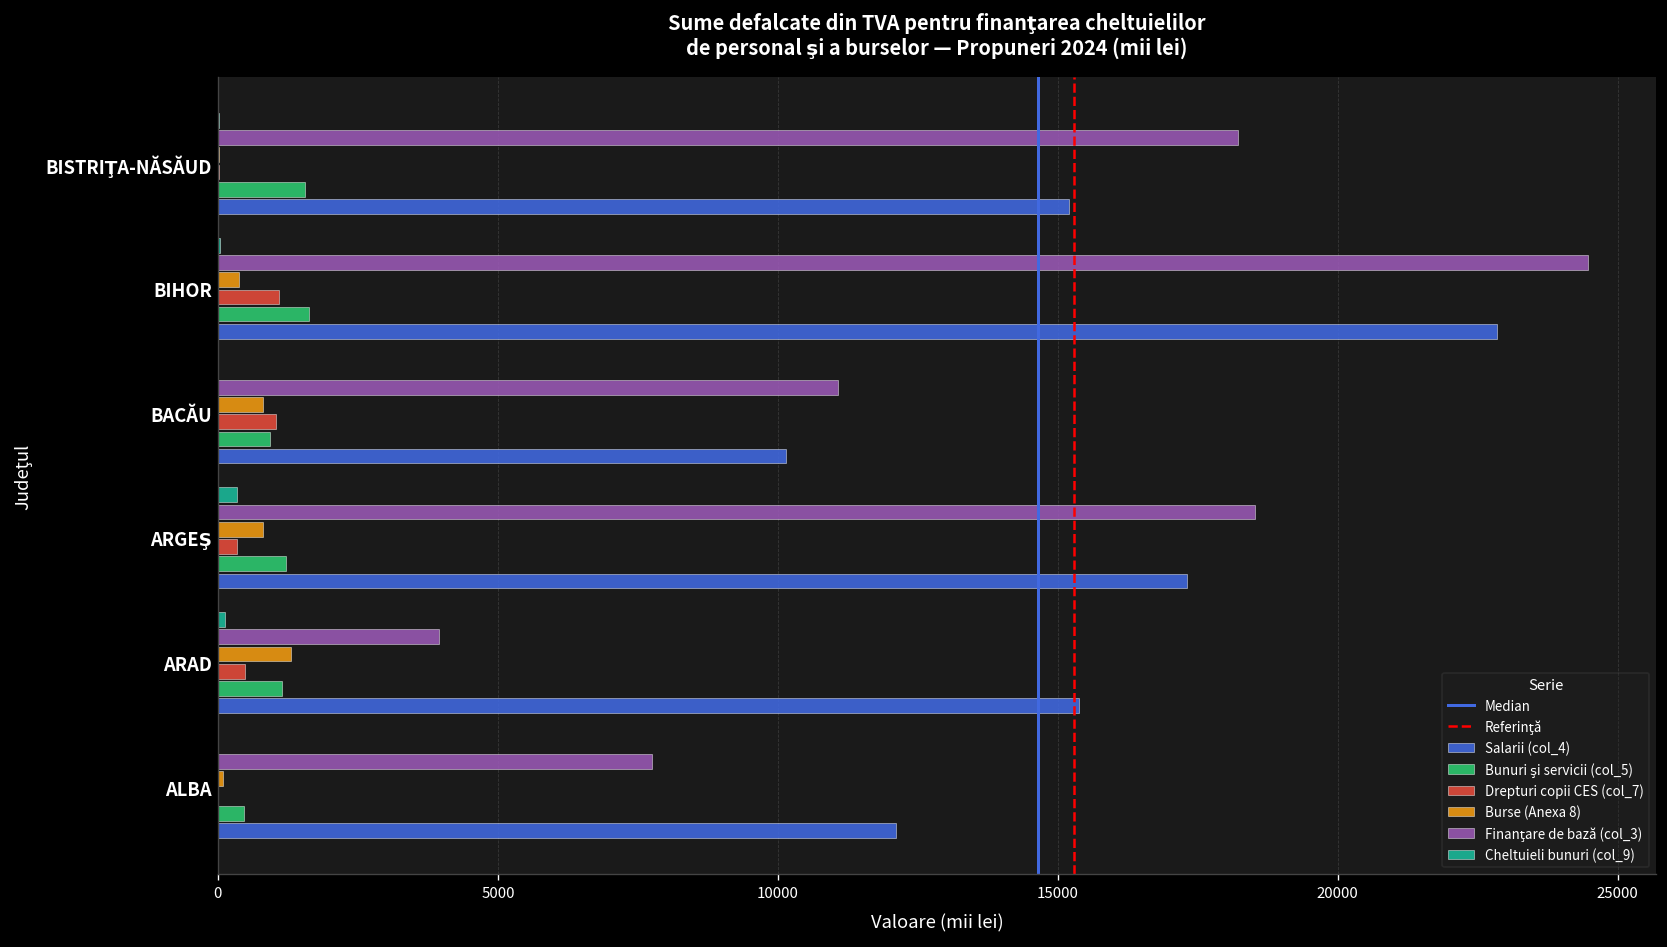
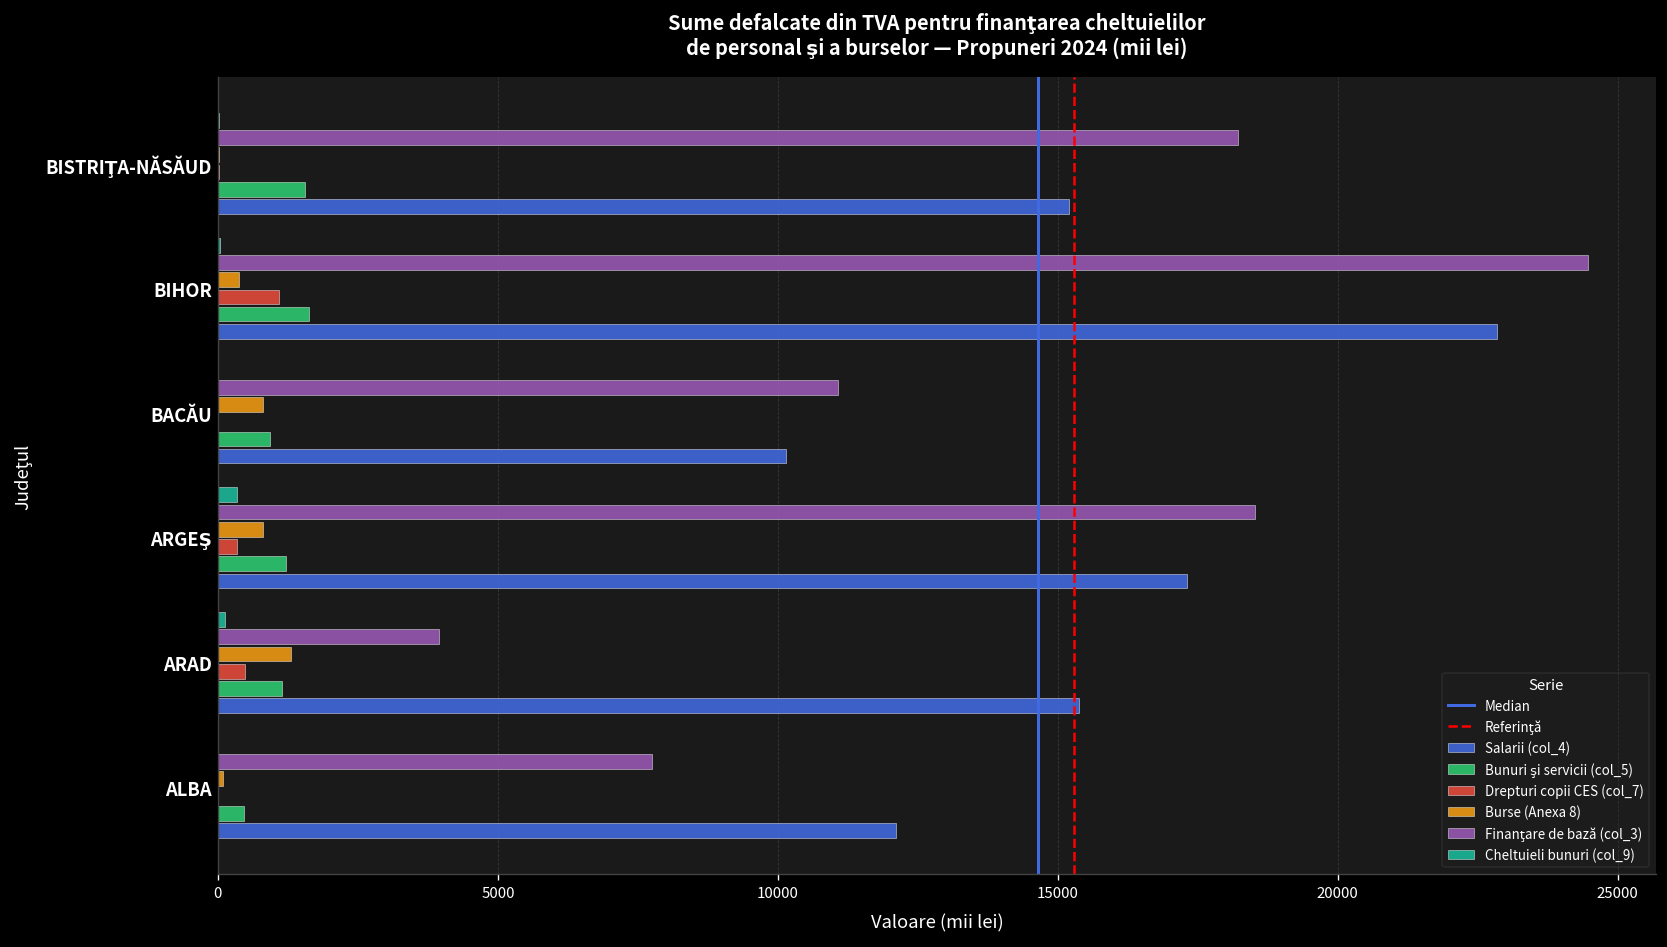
Drepturi copii CES (col_7), BACĂU: 1000 -> 0
